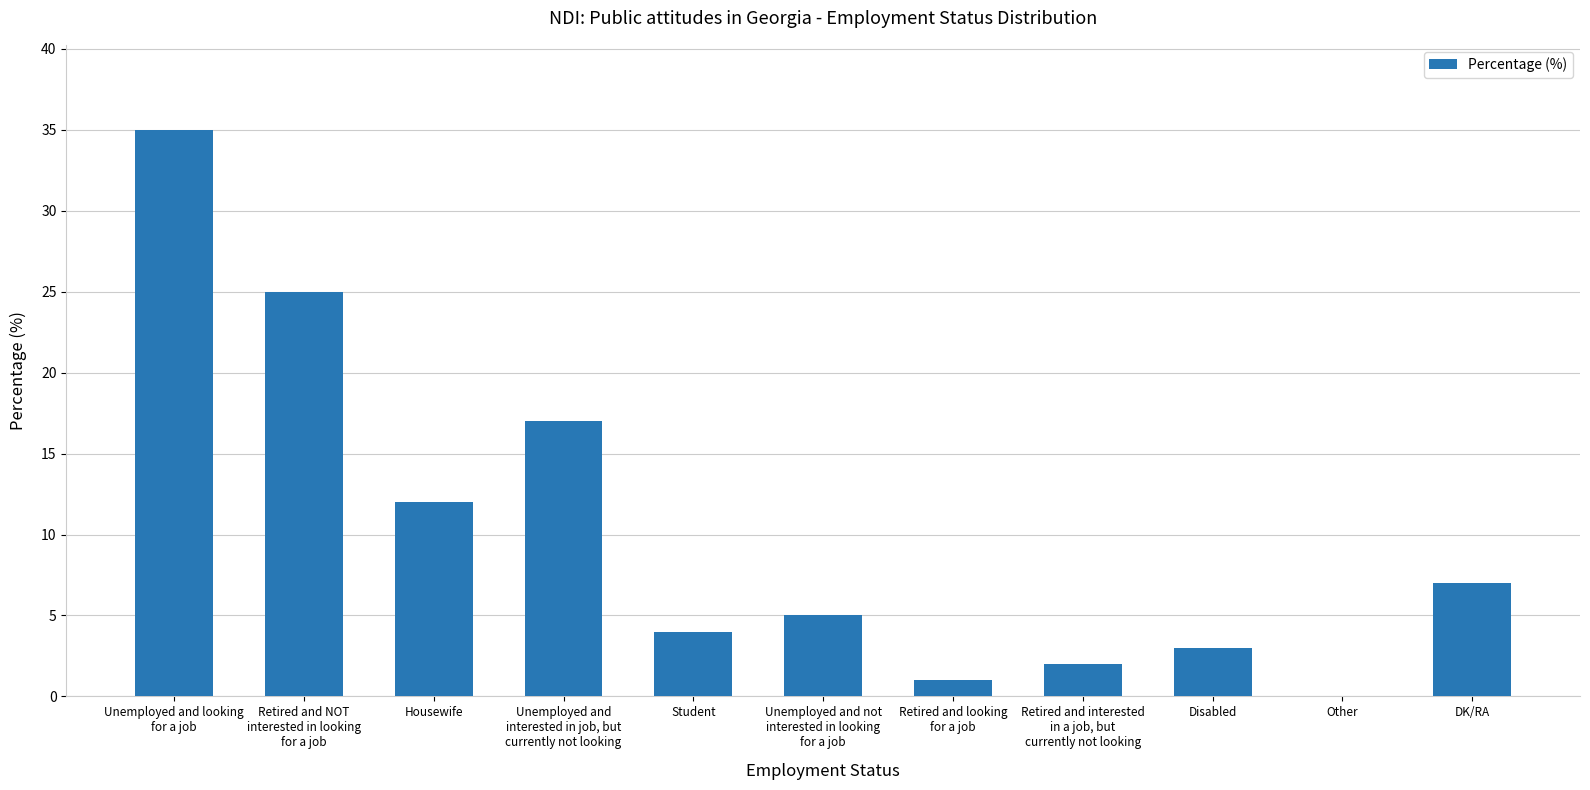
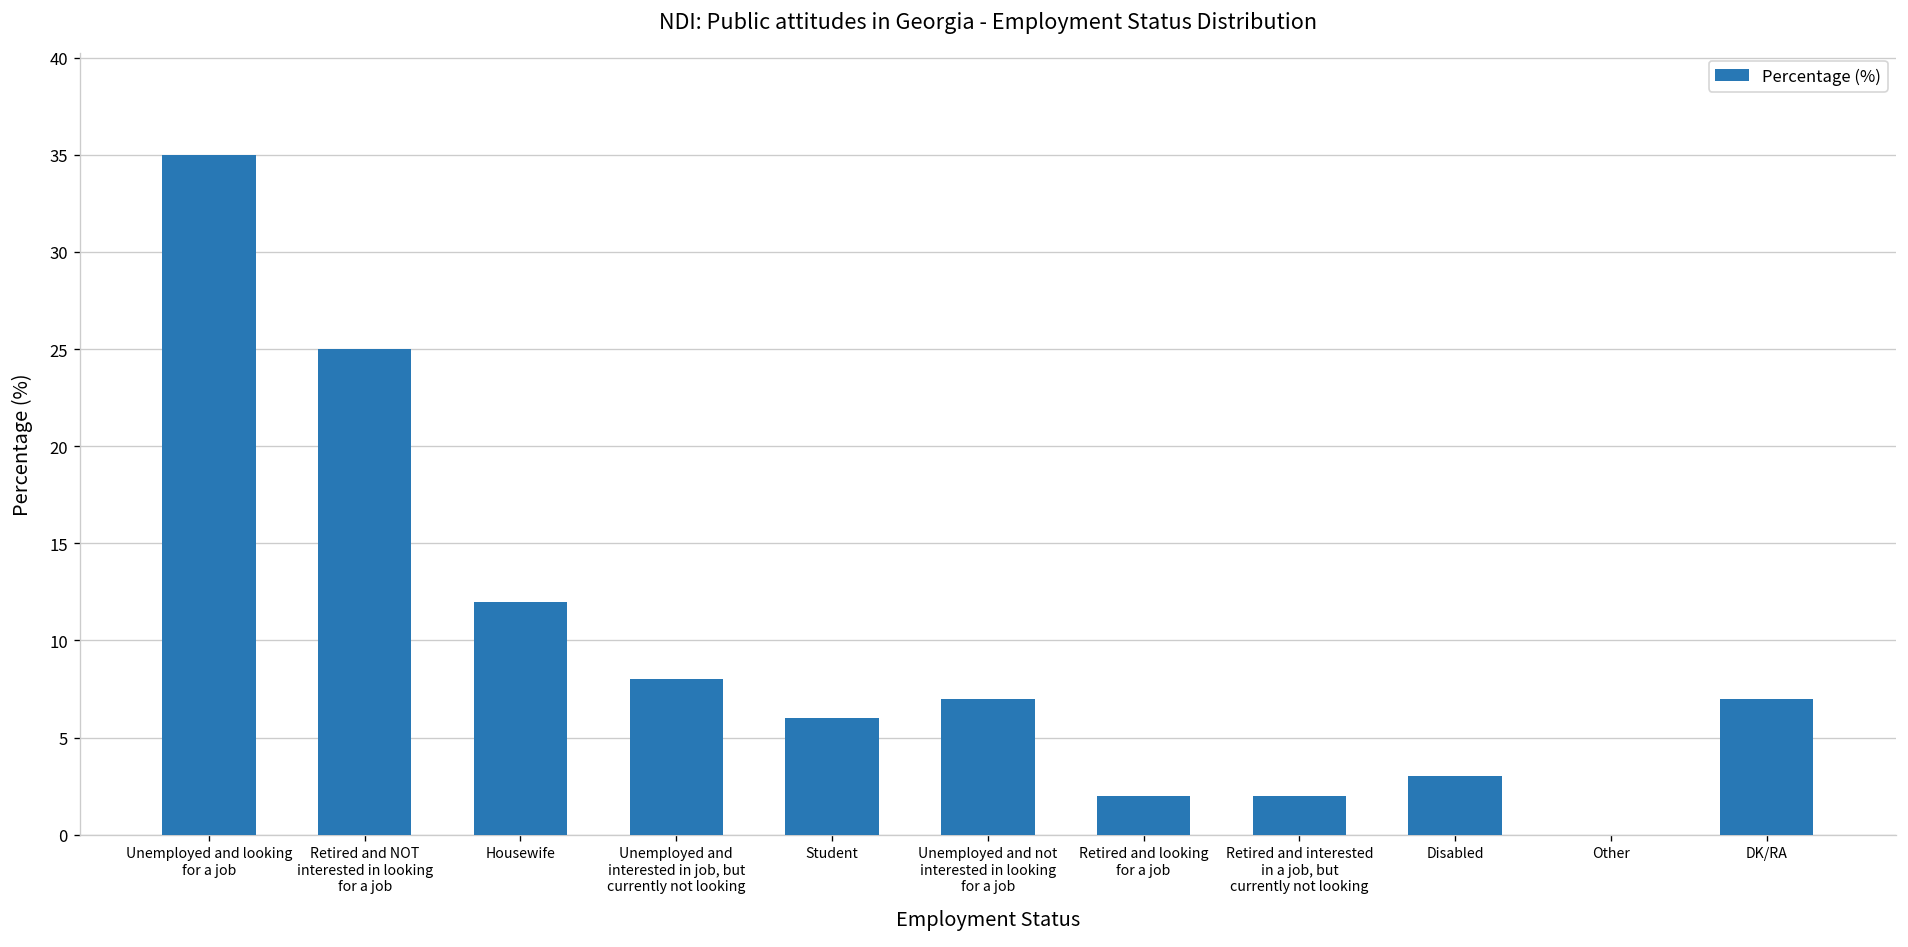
Unemployed and interested in job, but currently not looking: 17 -> 8
Student: 4 -> 6
Unemployed and not interested in looking for a job: 5 -> 7
Retired and looking for a job: 1 -> 2
